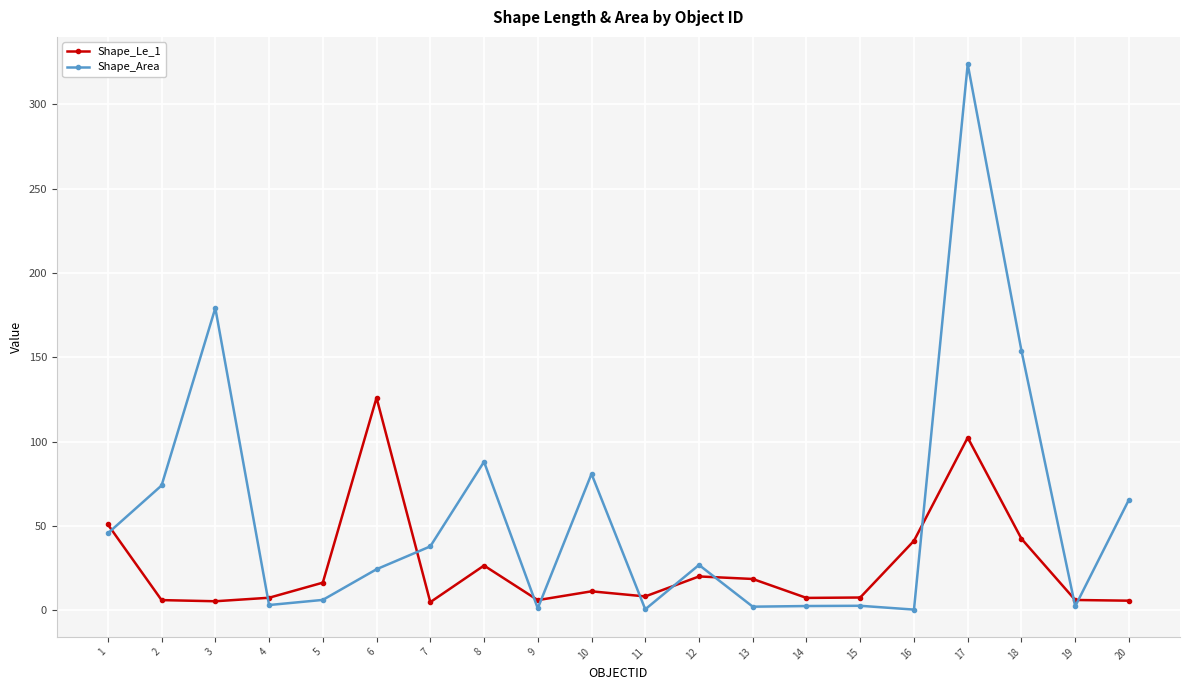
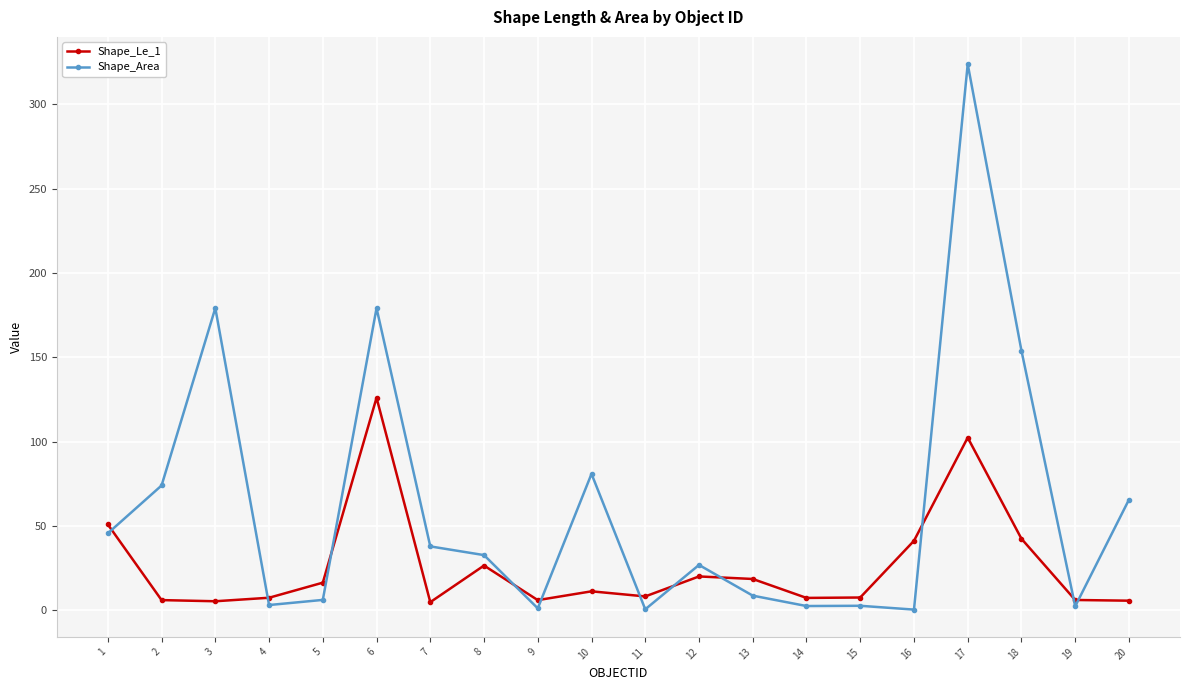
Shape_Area, 6: 24 -> 179
Shape_Area, 8: 88 -> 33
Shape_Area, 13: 2 -> 9
